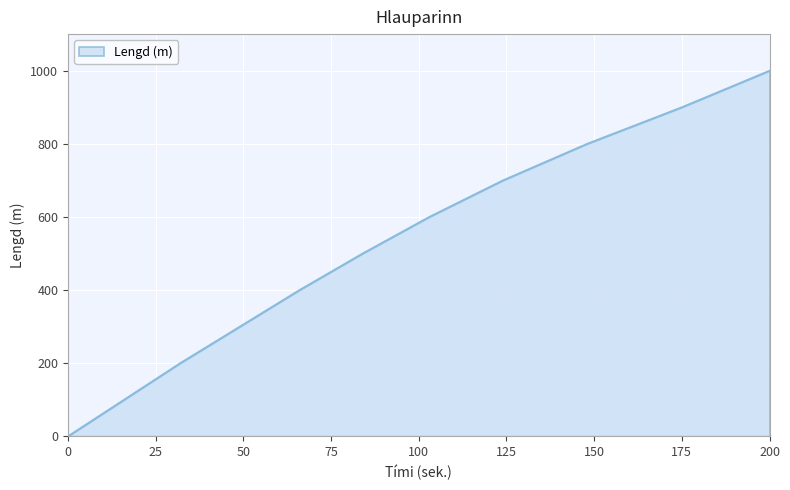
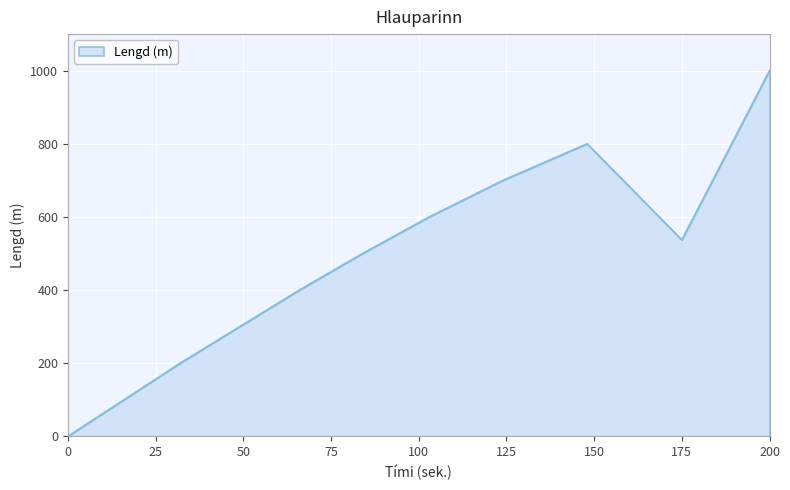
175: 900 -> 540
